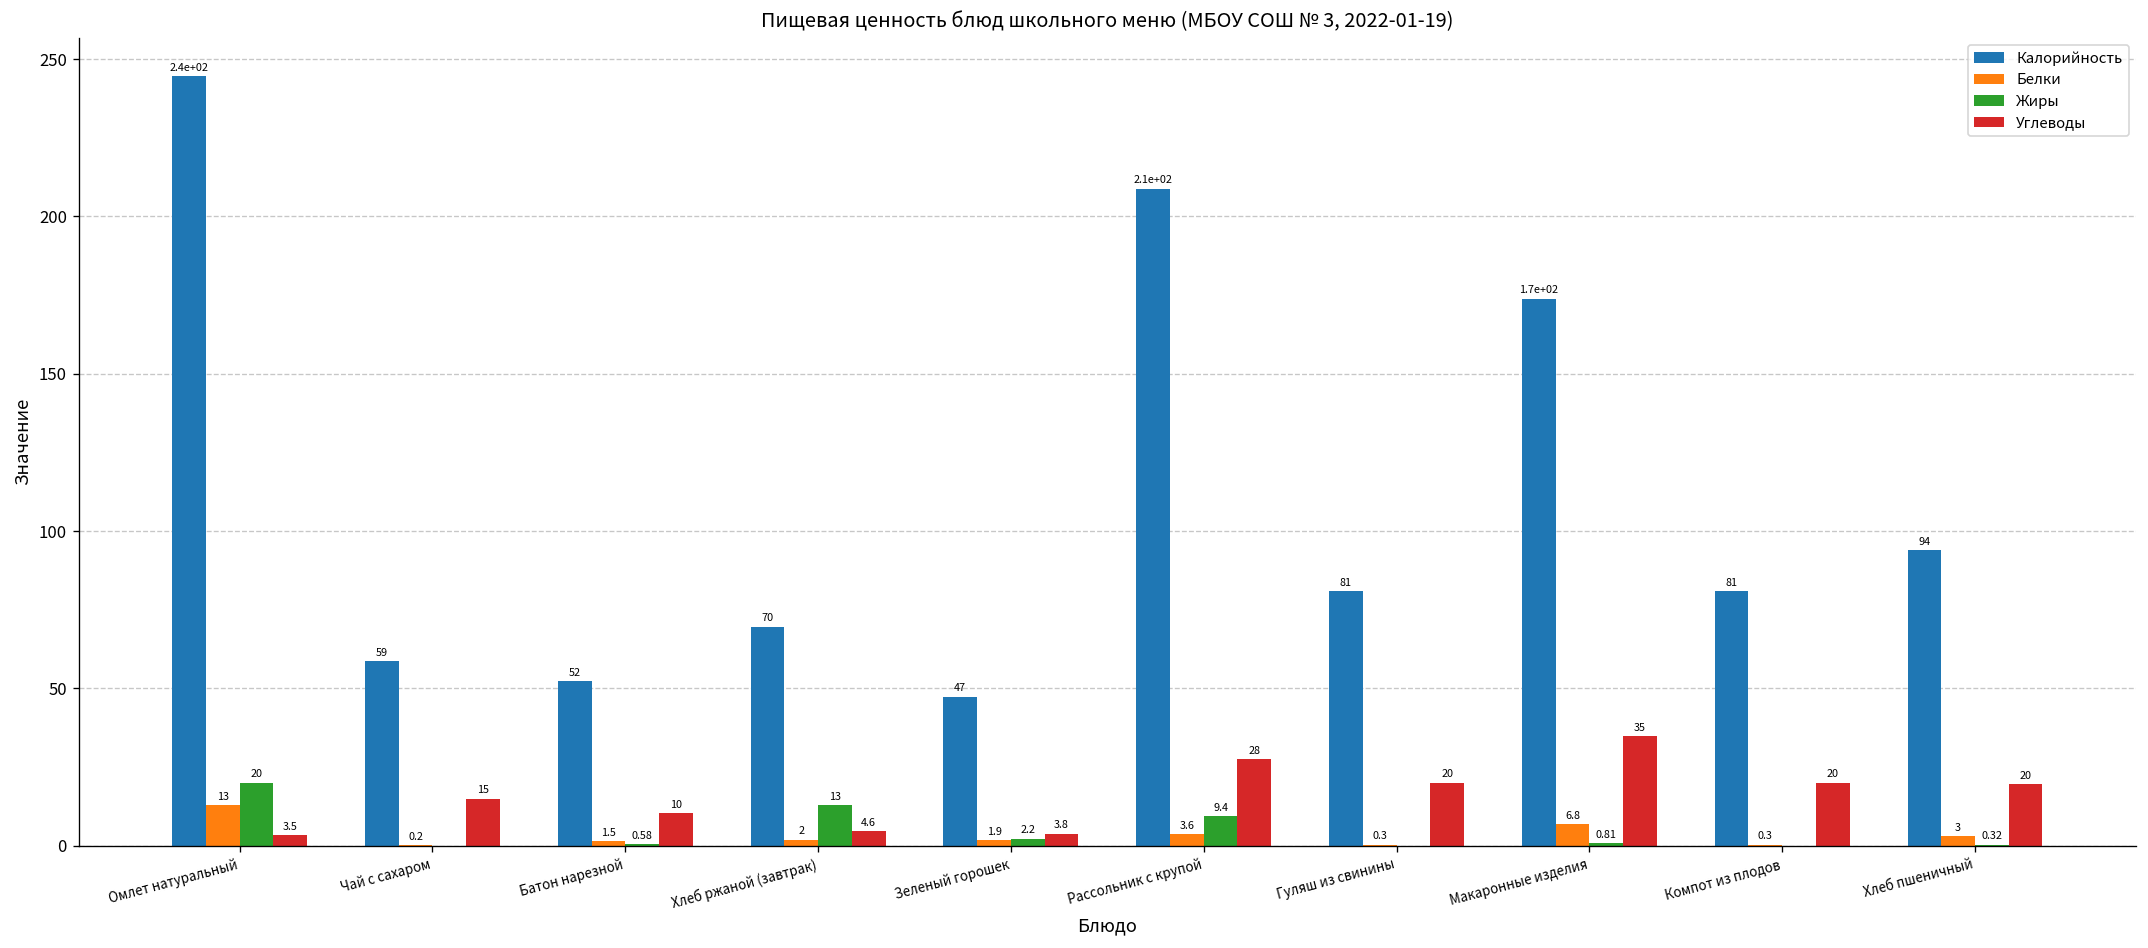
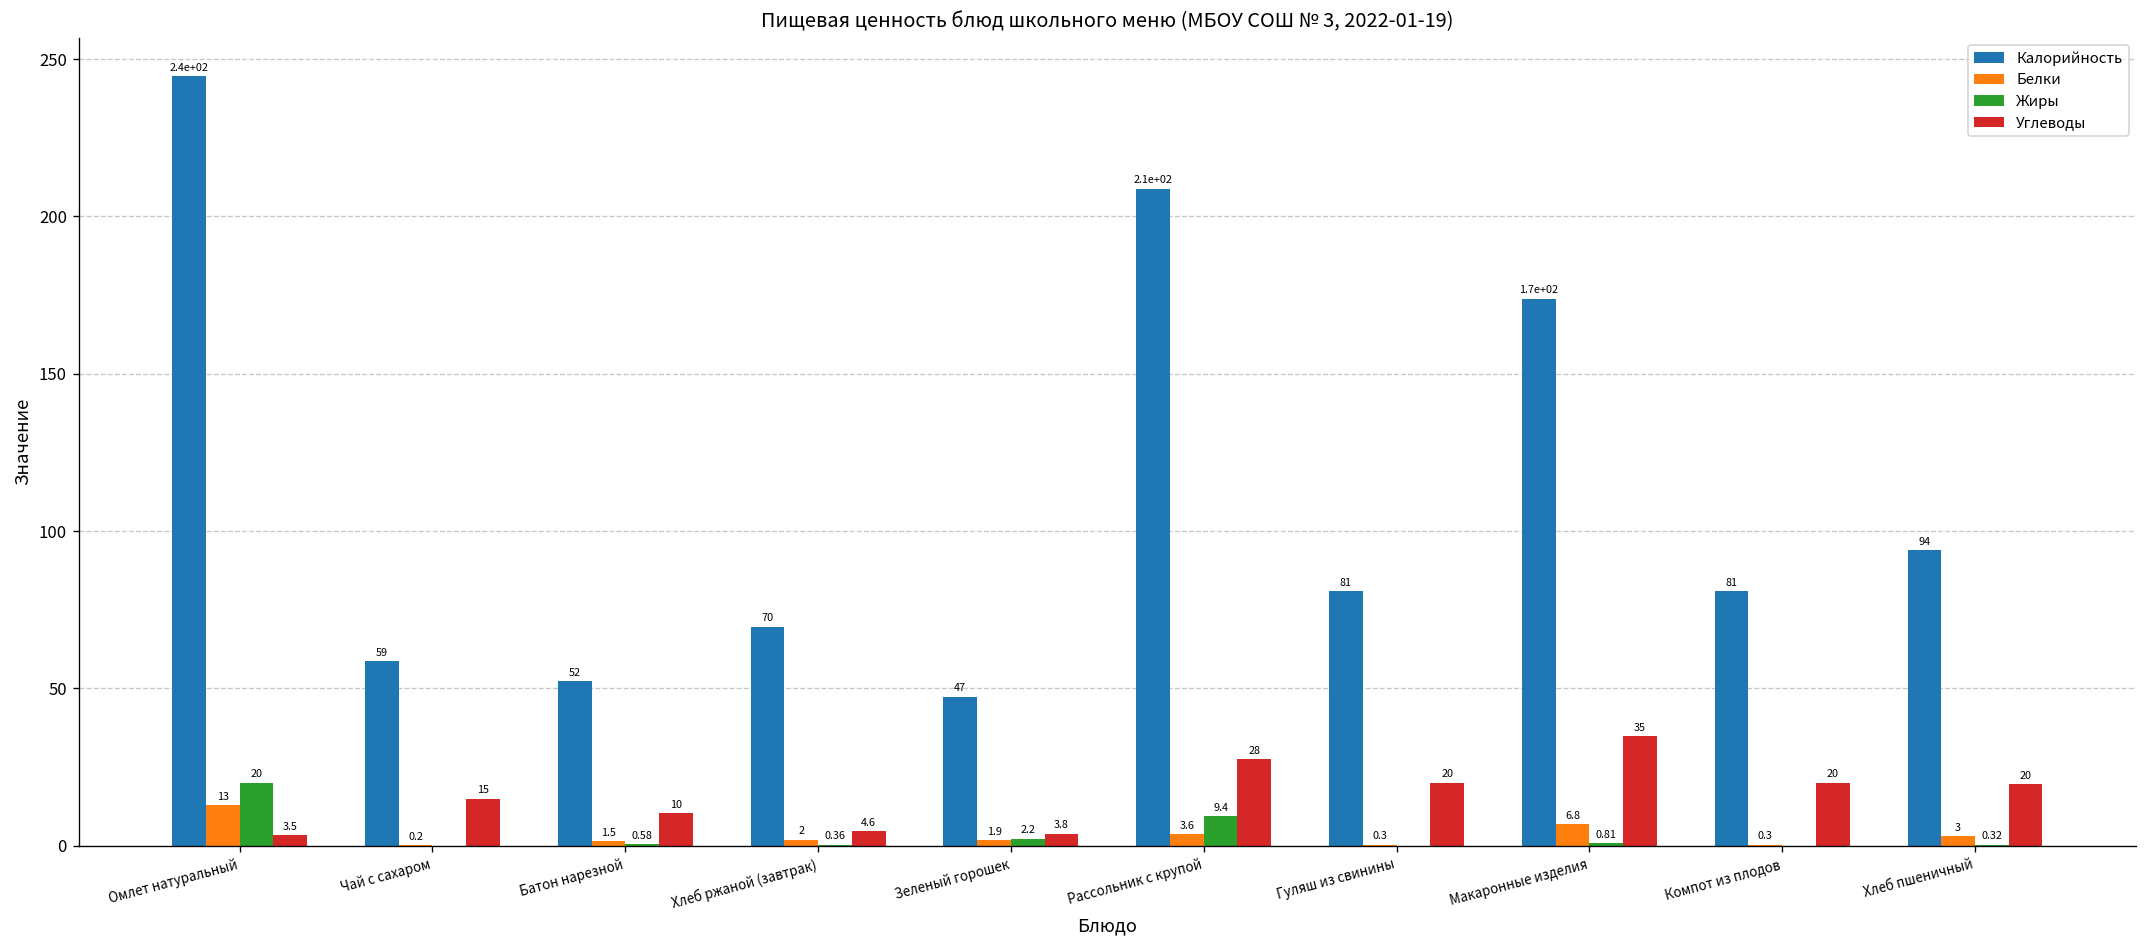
Жиры, Хлеб ржаной (завтрак): 13 -> 0.36
